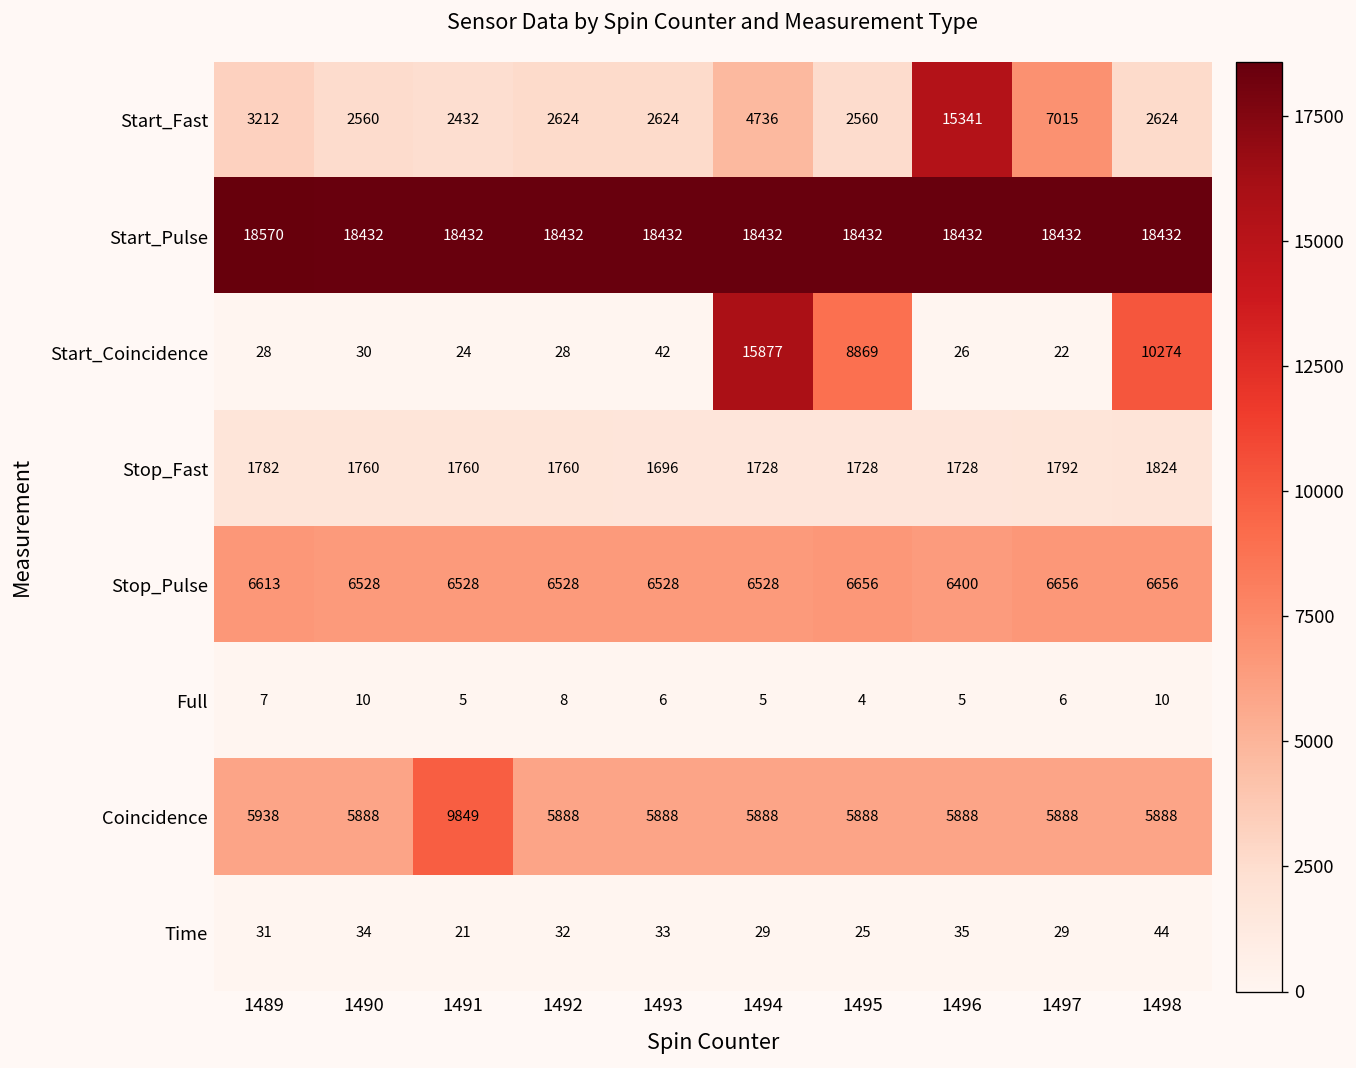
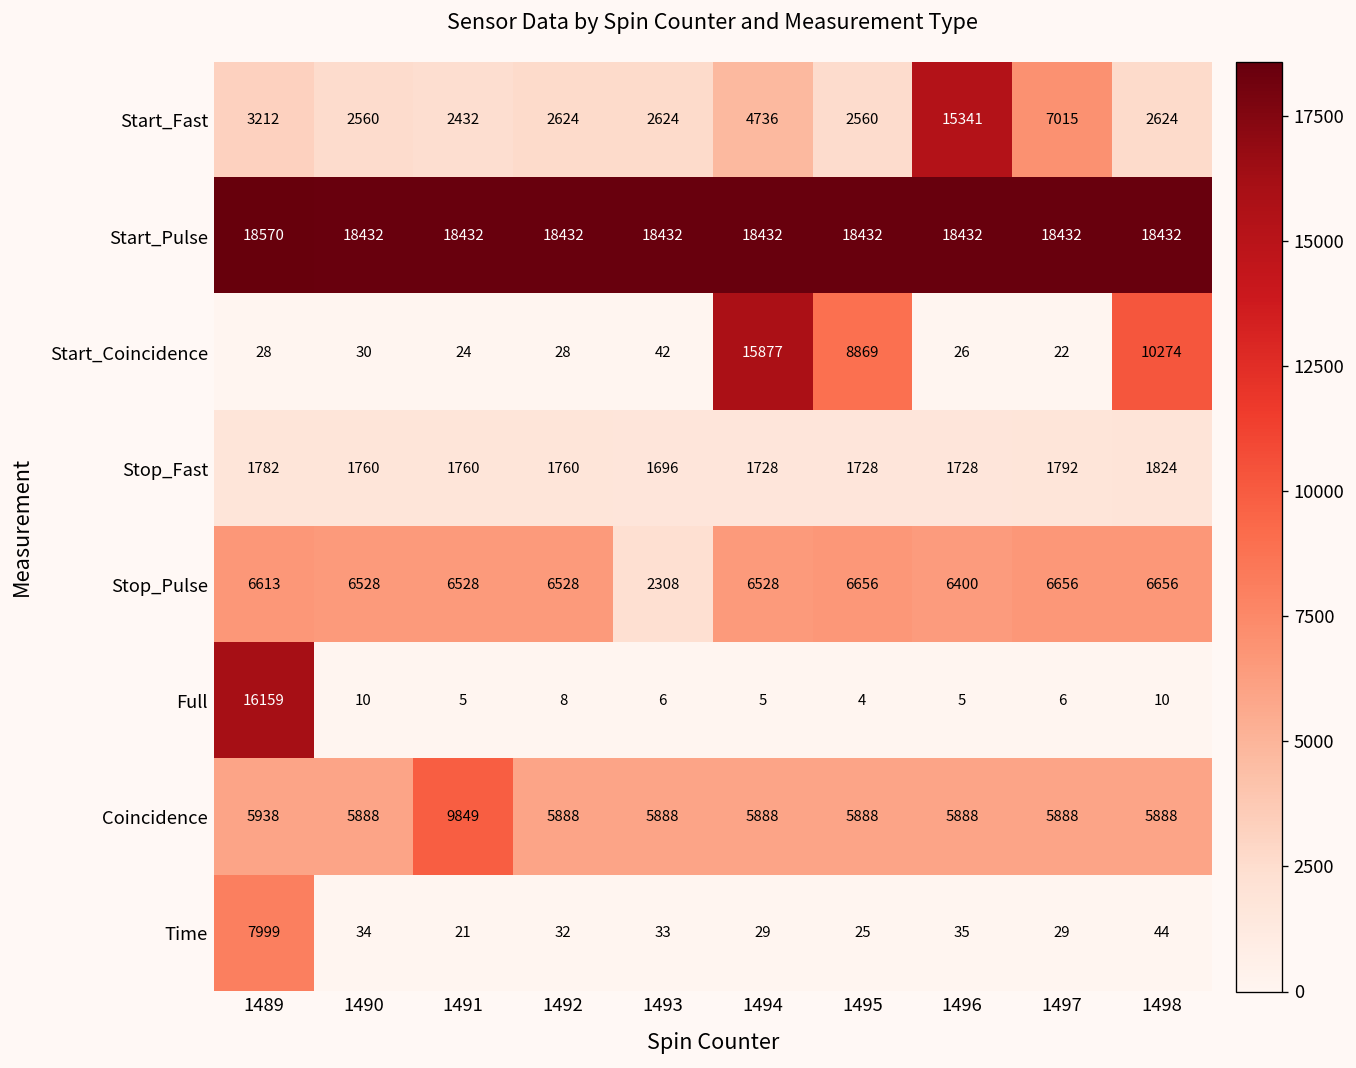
Stop_Pulse, 1493: 6528 -> 2308
Full, 1489: 7 -> 16159
Time, 1489: 31 -> 7999
